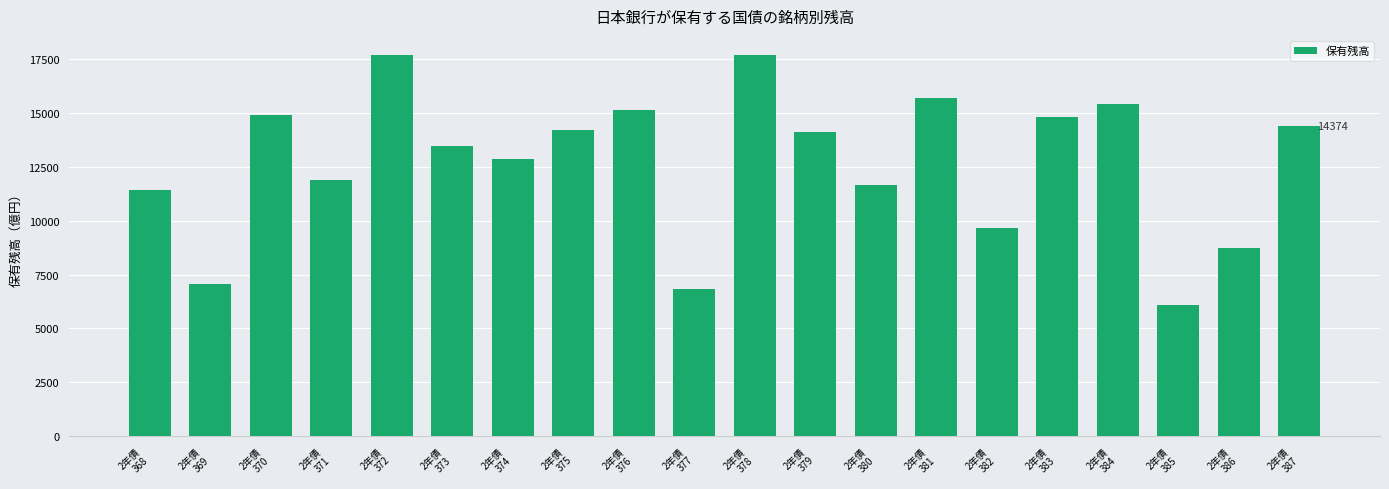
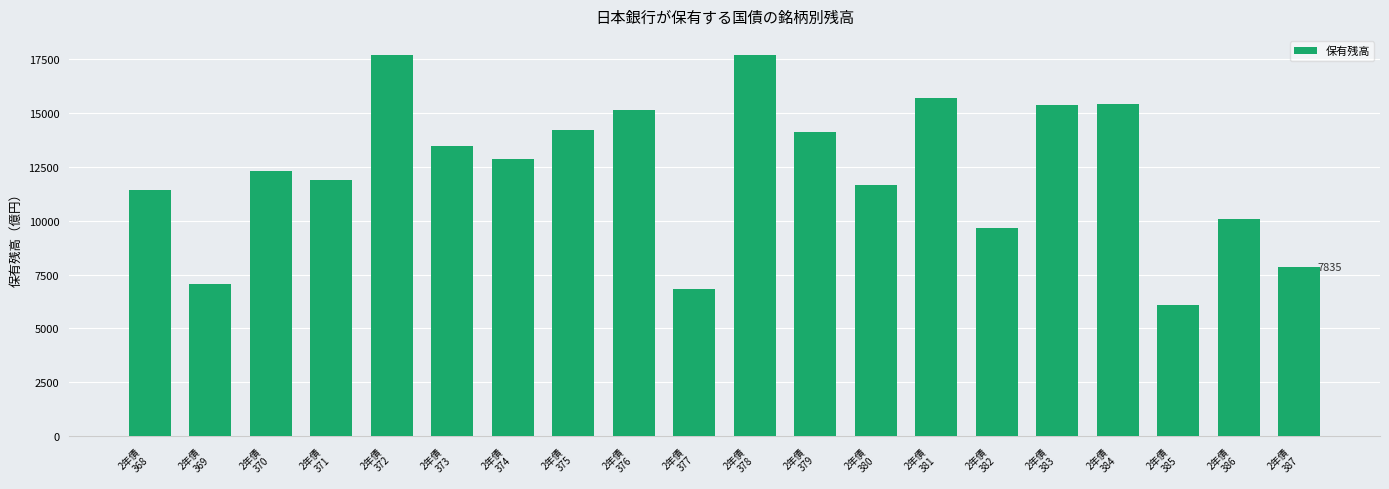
2年債 370: 14900 -> 12300
2年債 383: 14800 -> 15400
2年債 386: 8700 -> 10100
2年債 387: 14374 -> 7835
